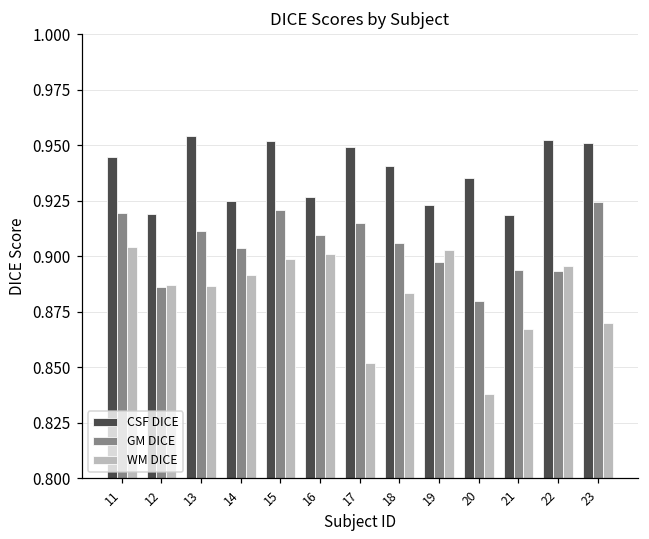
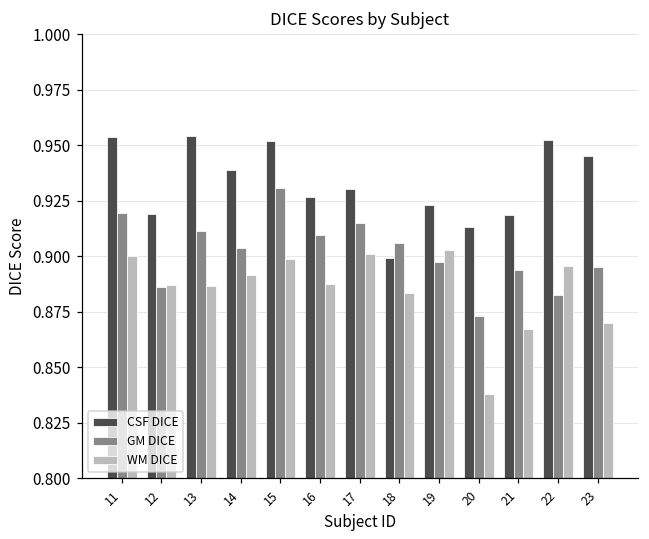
CSF DICE, 11: 0.945 -> 0.954
WM DICE, 11: 0.904 -> 0.900
CSF DICE, 14: 0.925 -> 0.939
GM DICE, 15: 0.921 -> 0.931
WM DICE, 16: 0.901 -> 0.888
CSF DICE, 17: 0.949 -> 0.930
WM DICE, 17: 0.852 -> 0.901
CSF DICE, 18: 0.941 -> 0.899
CSF DICE, 20: 0.935 -> 0.913
GM DICE, 20: 0.880 -> 0.873
GM DICE, 22: 0.894 -> 0.883
CSF DICE, 23: 0.951 -> 0.945
GM DICE, 23: 0.924 -> 0.895
